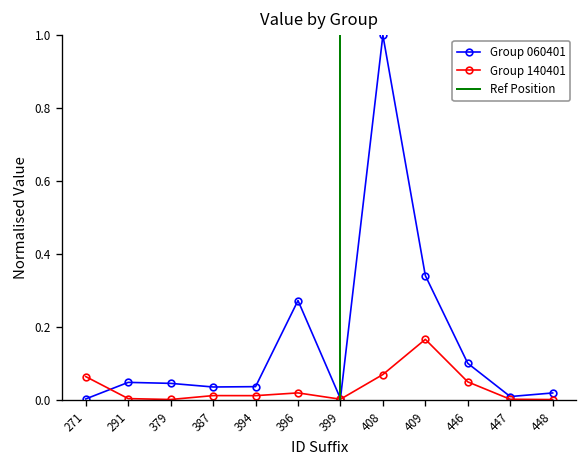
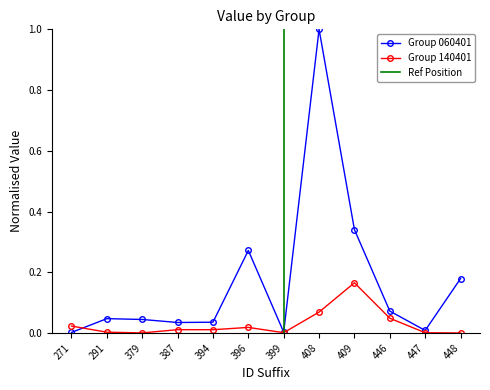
Group 140401, 271: 0.06 -> 0.02
Group 060401, 446: 0.10 -> 0.07
Group 060401, 448: 0.02 -> 0.18
